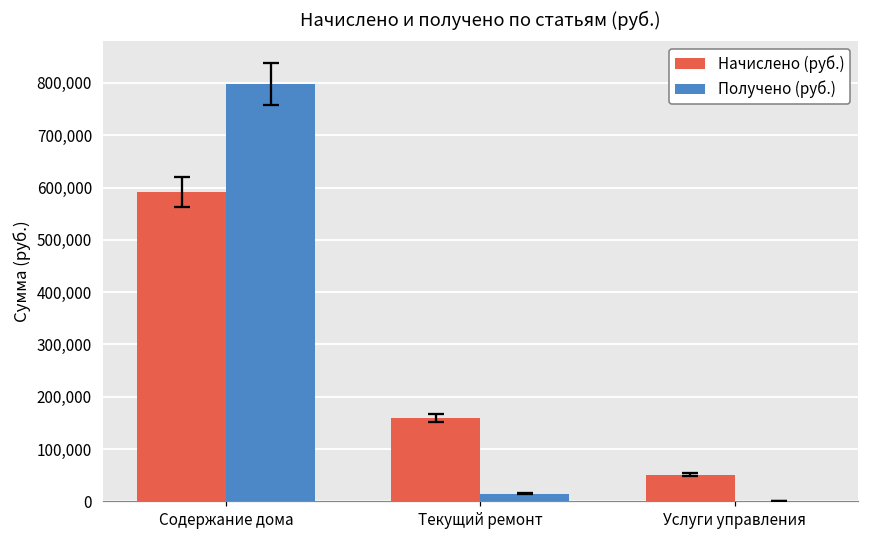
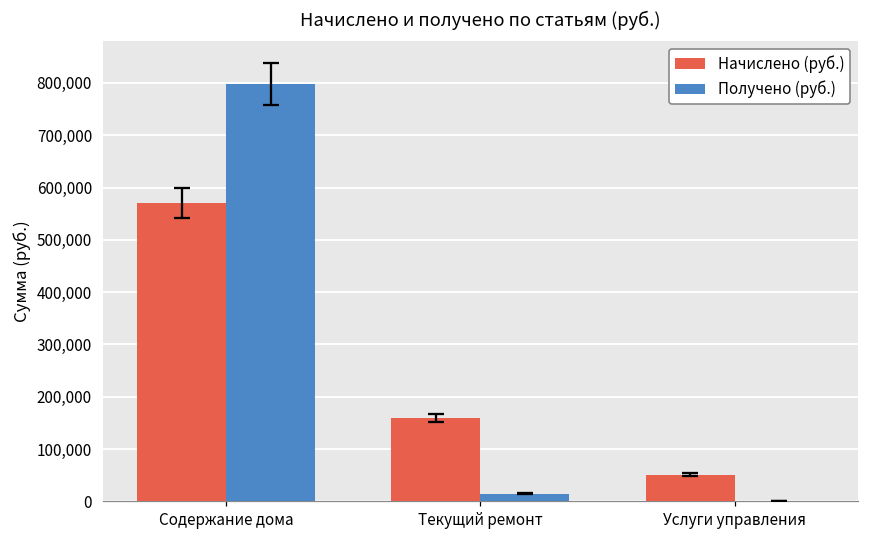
Начислено (руб.), Содержание дома: 590,000 -> 570,000
